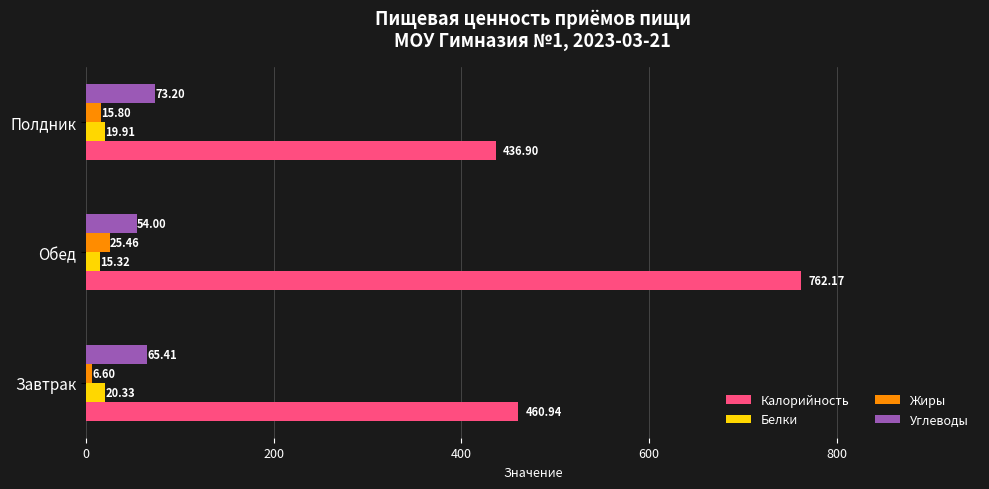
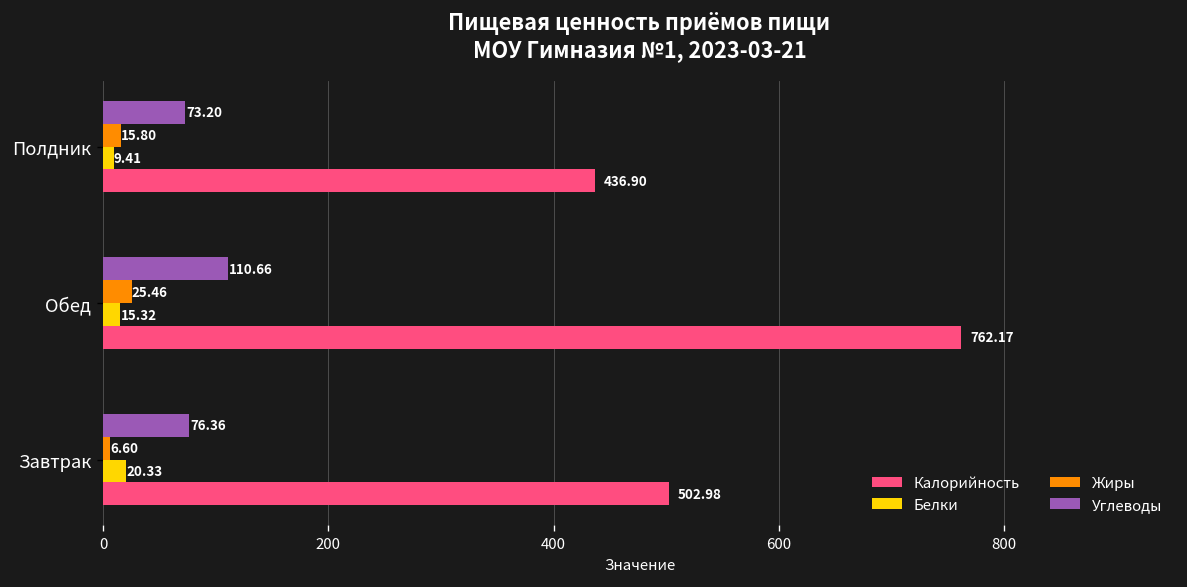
Белки, Полдник: 19.91 -> 9.41
Углеводы, Обед: 54.00 -> 110.66
Углеводы, Завтрак: 65.41 -> 76.36
Калорийность, Завтрак: 460.94 -> 502.98
